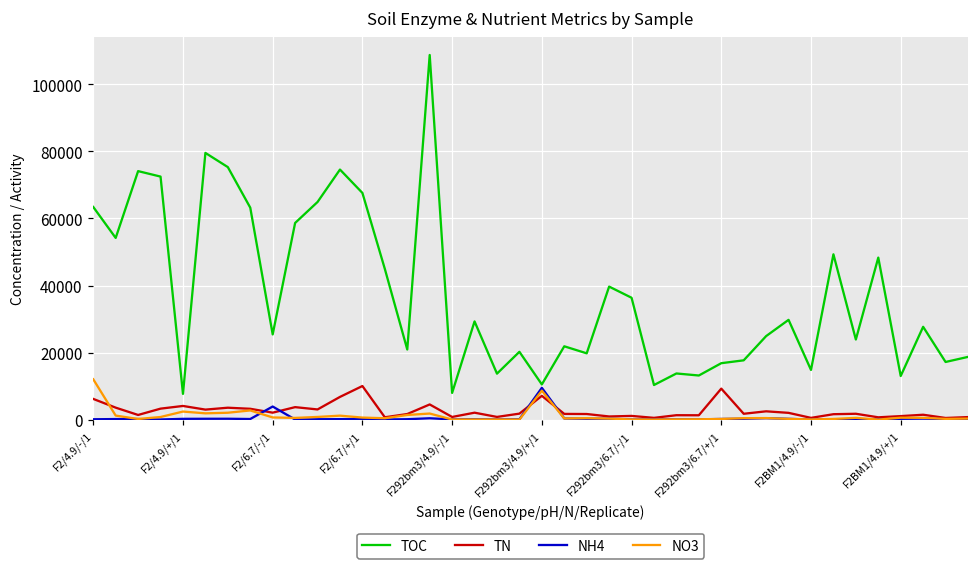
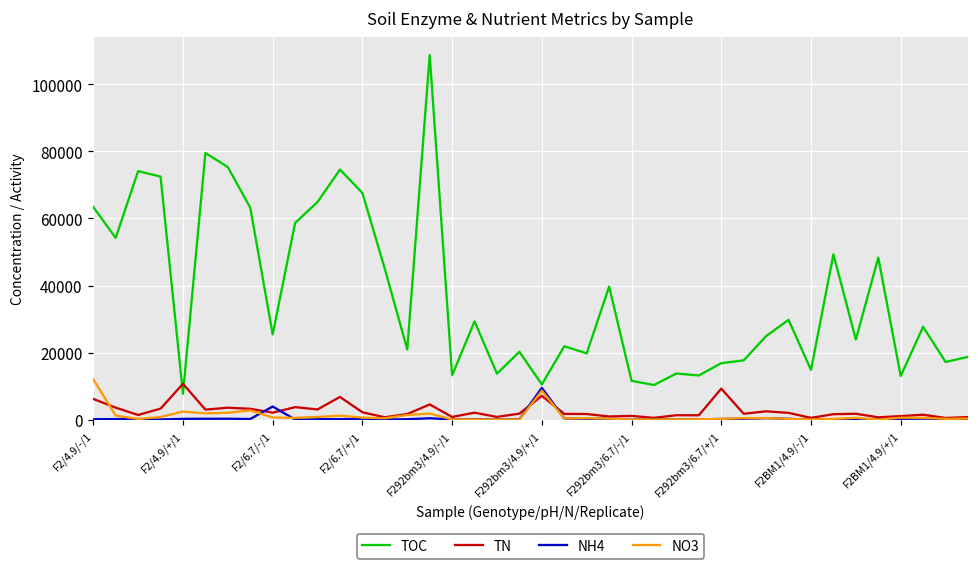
TN, F2/4.9/+/1: 4000 -> 11000
TN, F2/6.7/+/1: 10000 -> 2000
TOC, F292bm3/4.9/-/1: 8000 -> 13000
TOC, F292bm3/6.7/-/1: 36000 -> 12000
